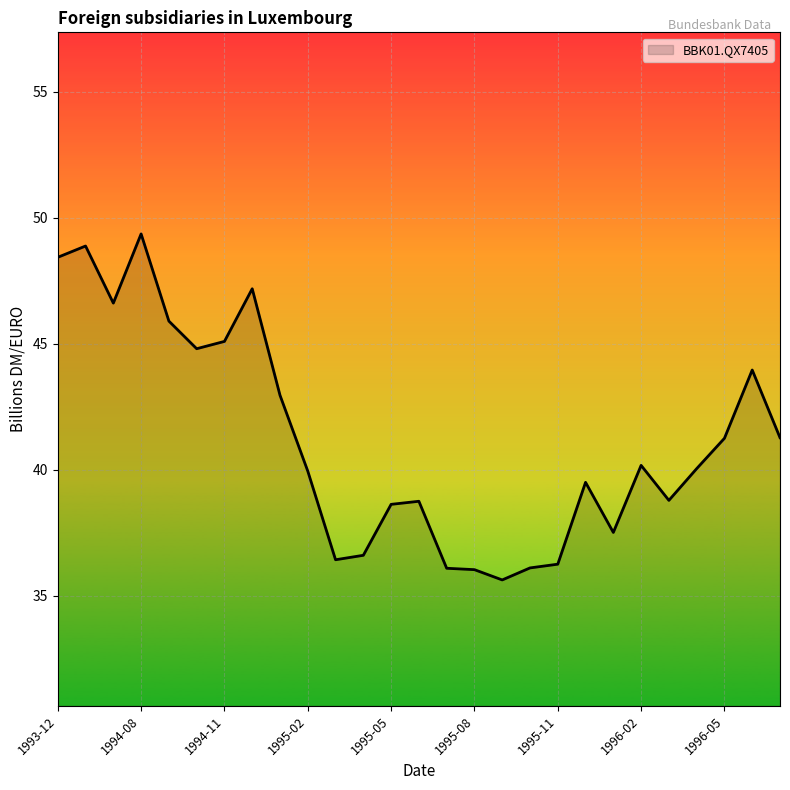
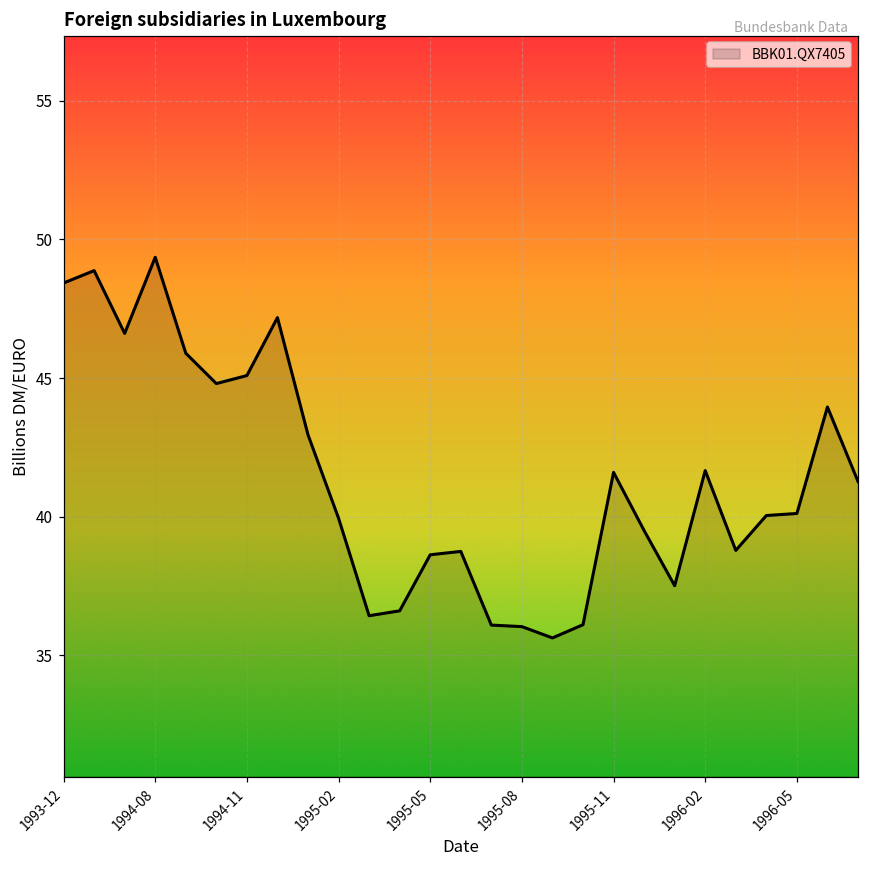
1995-11: 36.2 -> 41.6
1996-02: 40.2 -> 41.7
1996-05: 41.2 -> 40.1
